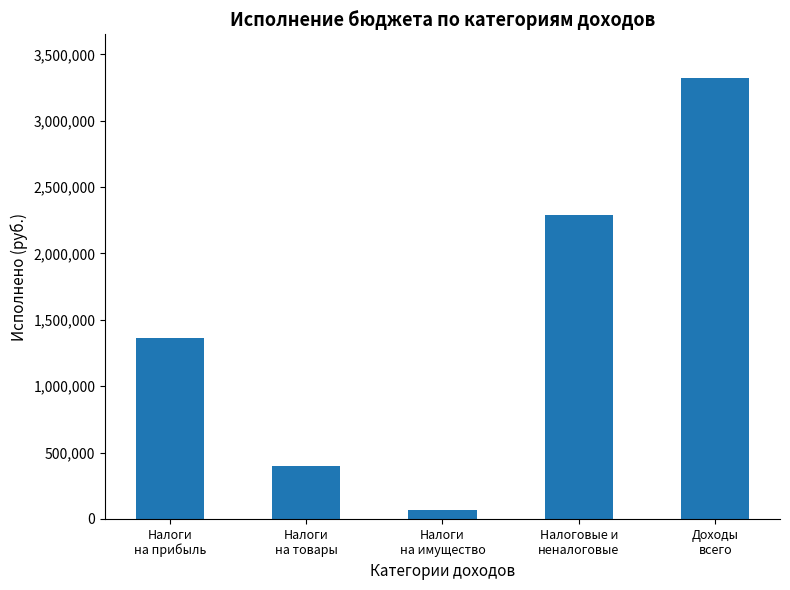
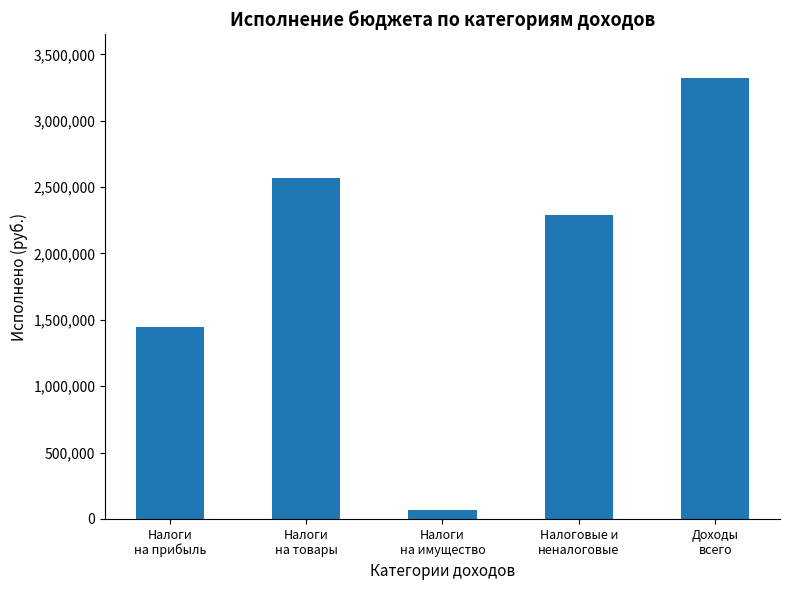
Налоги на прибыль: 1,370,000 -> 1,450,000
Налоги на товары: 400,000 -> 2,570,000
